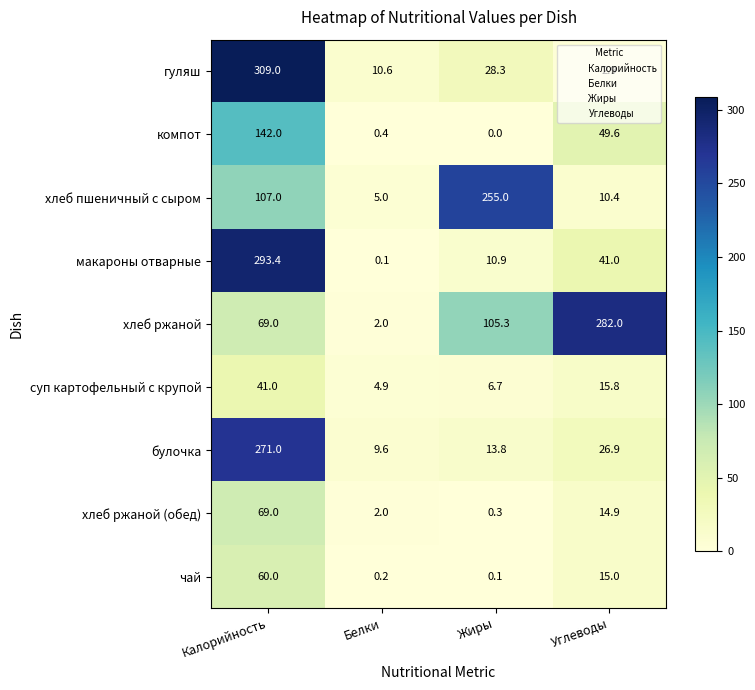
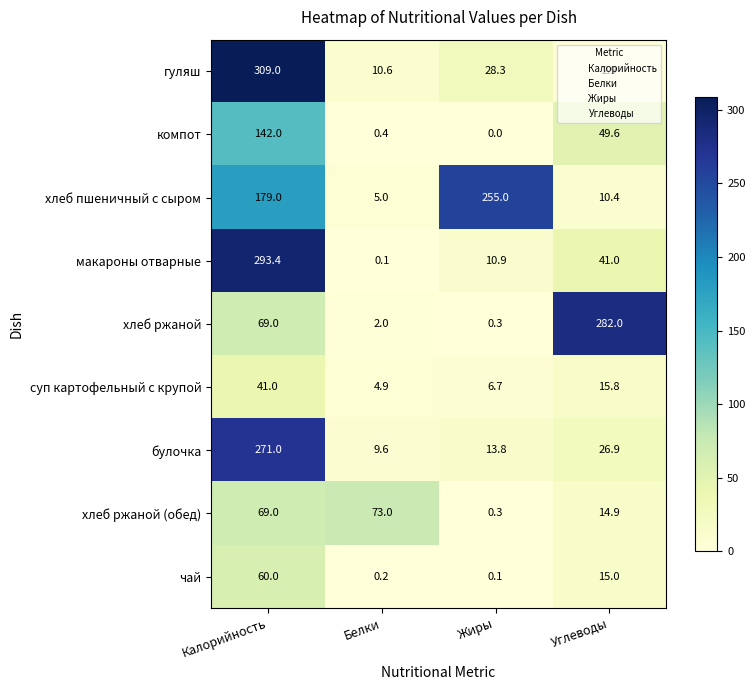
хлеб пшеничный с сыром, Калорийность: 107.0 -> 179.0
хлеб ржаной, Жиры: 105.3 -> 0.3
хлеб ржаной (обед), Белки: 2.0 -> 73.0
